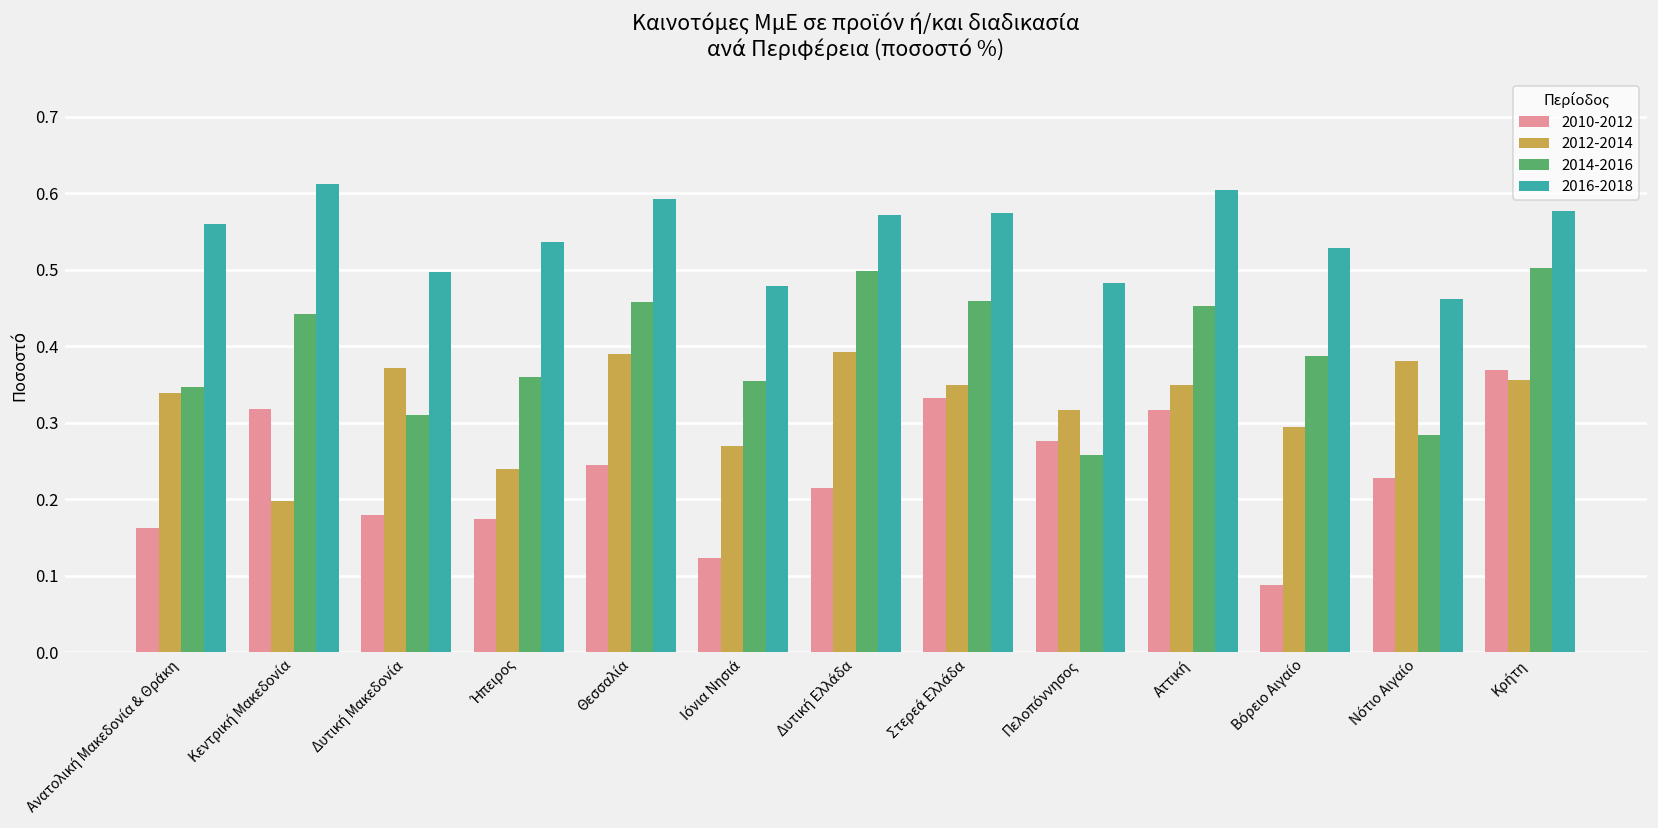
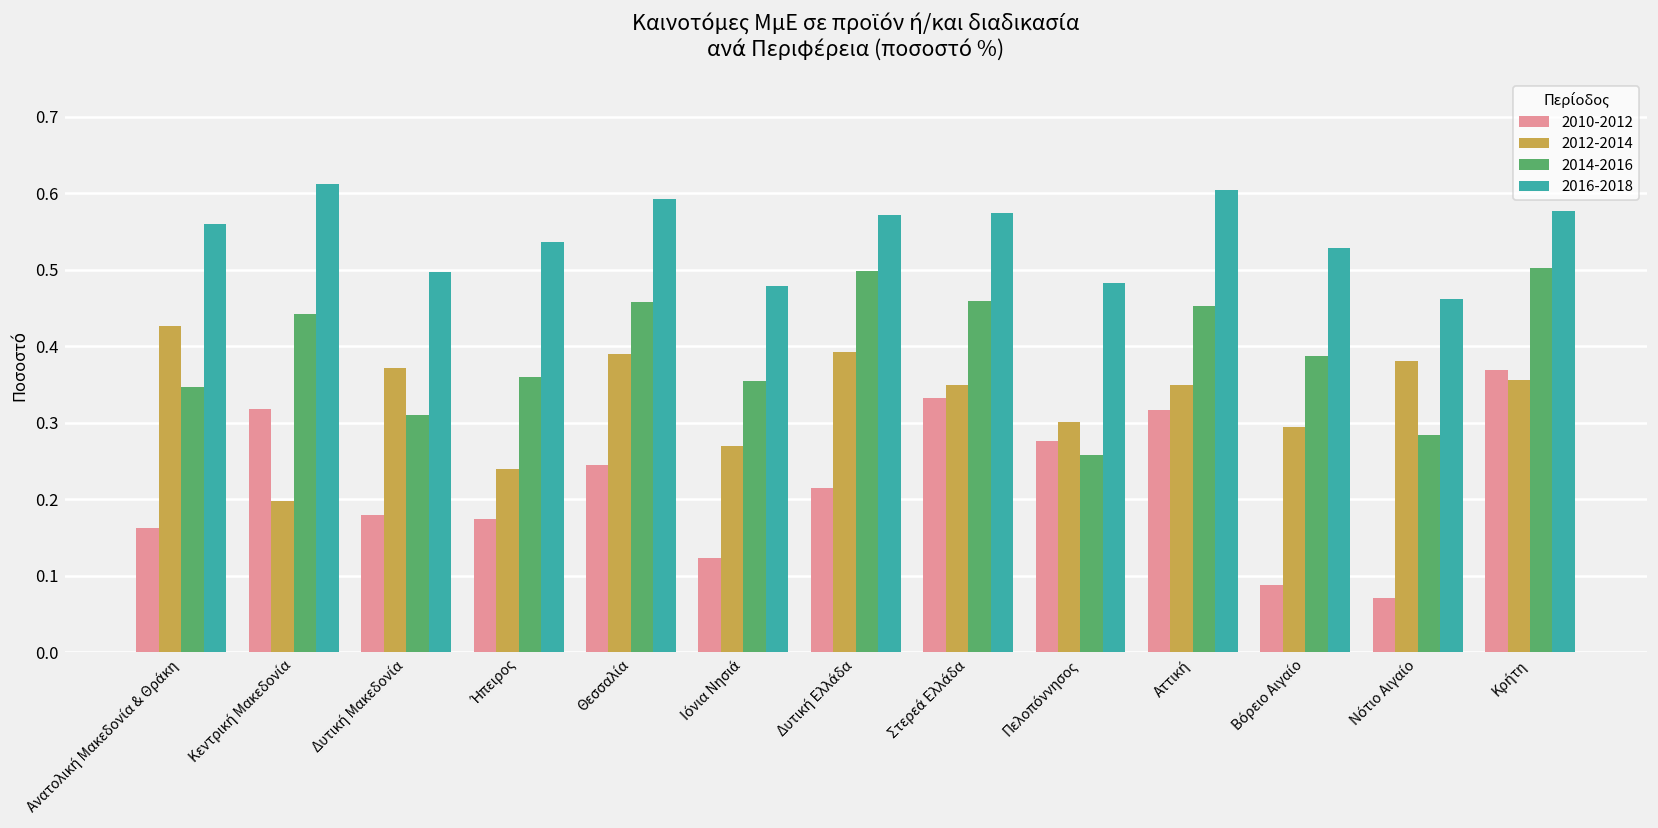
2012-2014, Ανατολική Μακεδονία & Θράκη: 0.34 -> 0.43
2012-2014, Πελοπόννησος: 0.32 -> 0.30
2010-2012, Νότιο Αιγαίο: 0.23 -> 0.07
